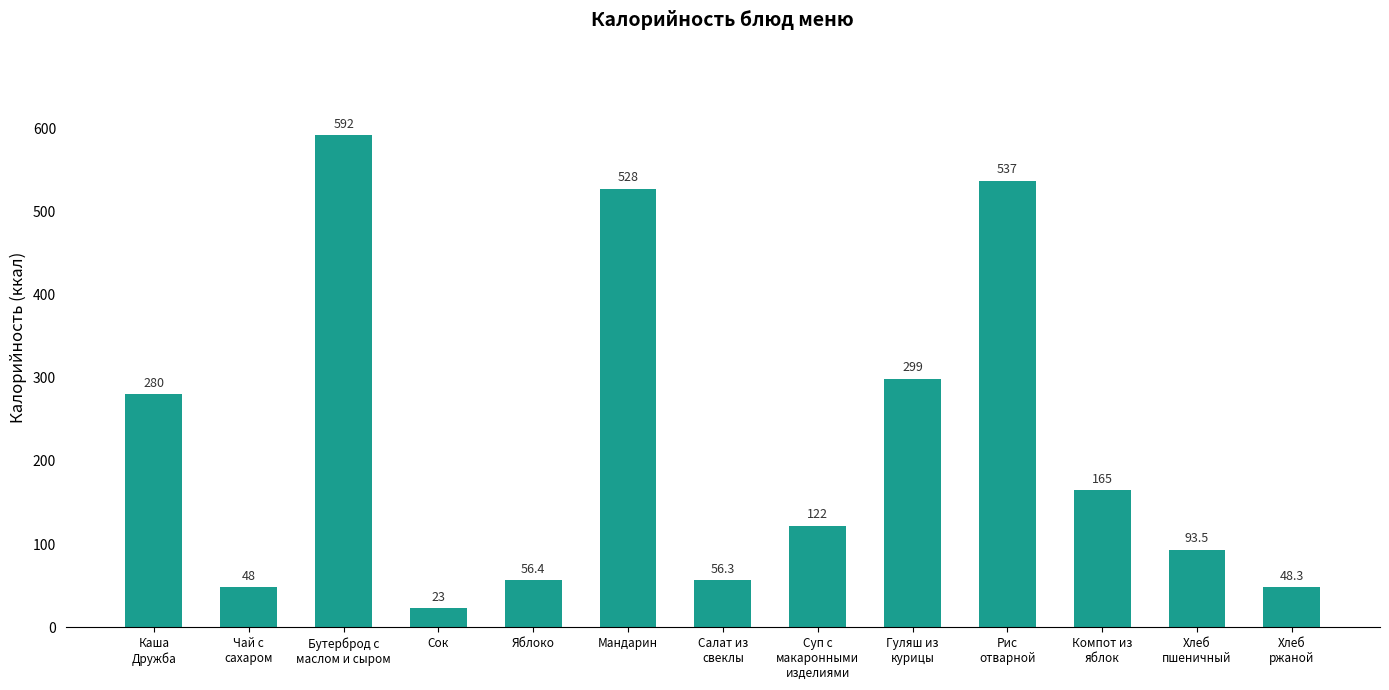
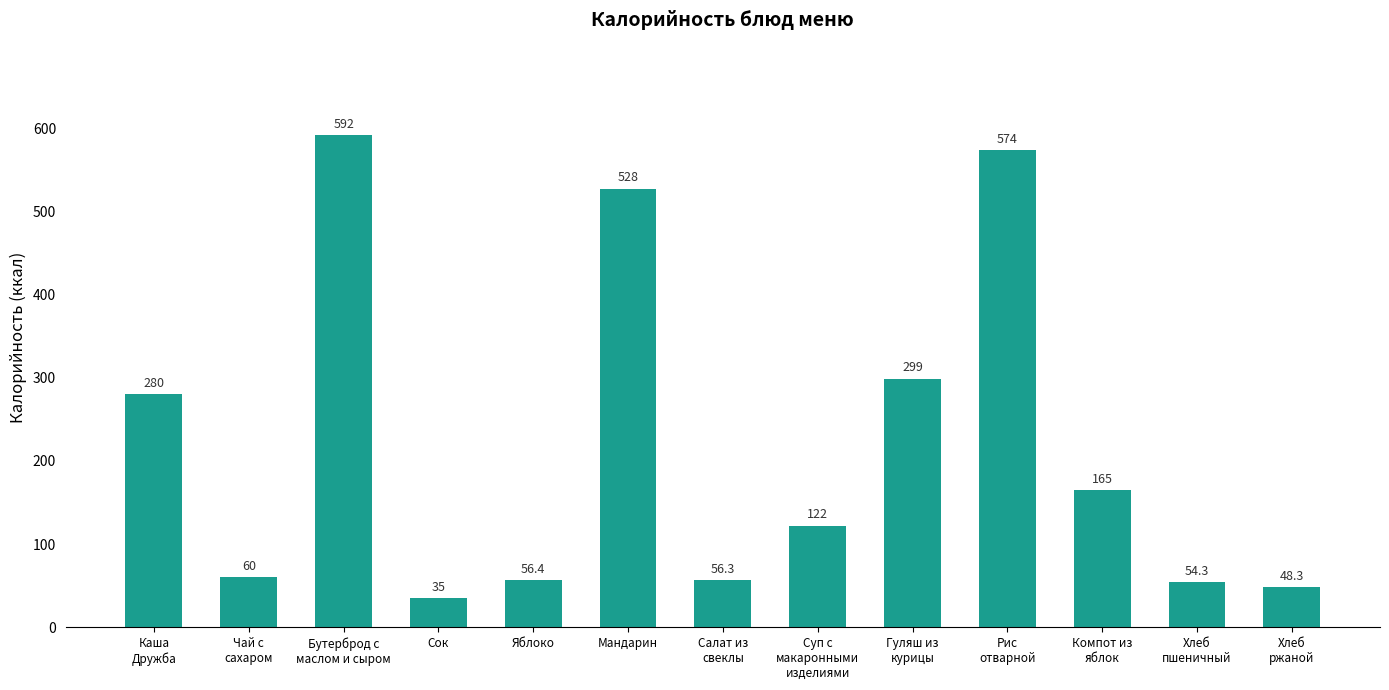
Чай с сахаром: 48 -> 60
Сок: 23 -> 35
Рис отварной: 537 -> 574
Хлеб пшеничный: 93.5 -> 54.3
